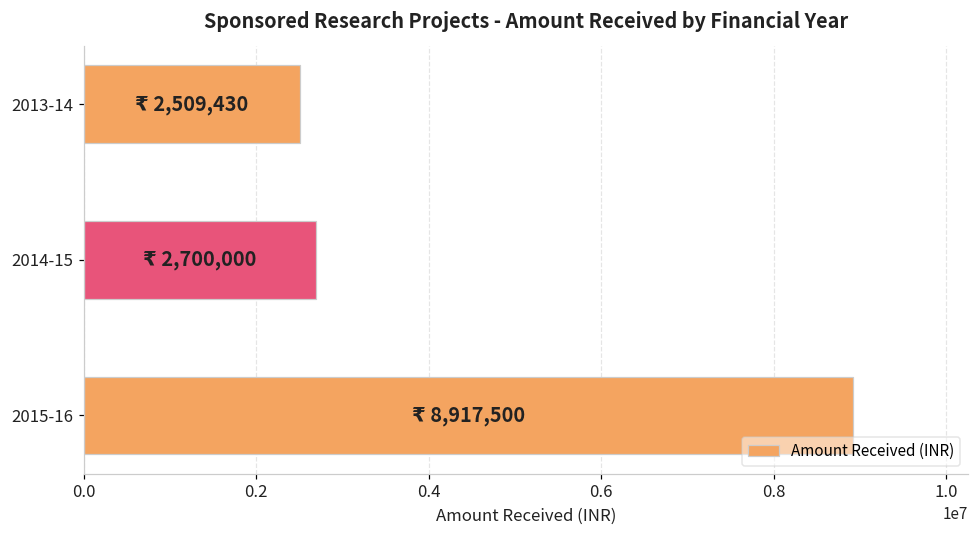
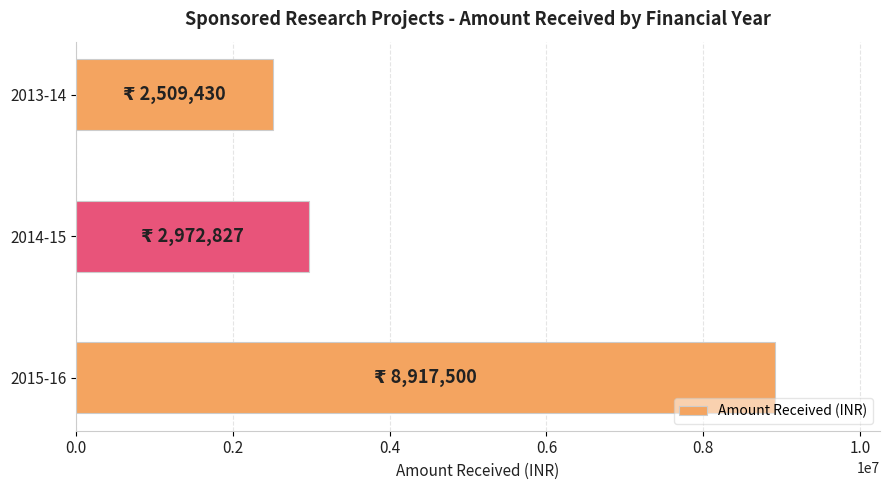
2014-15: 2,700,000 -> 2,972,827
